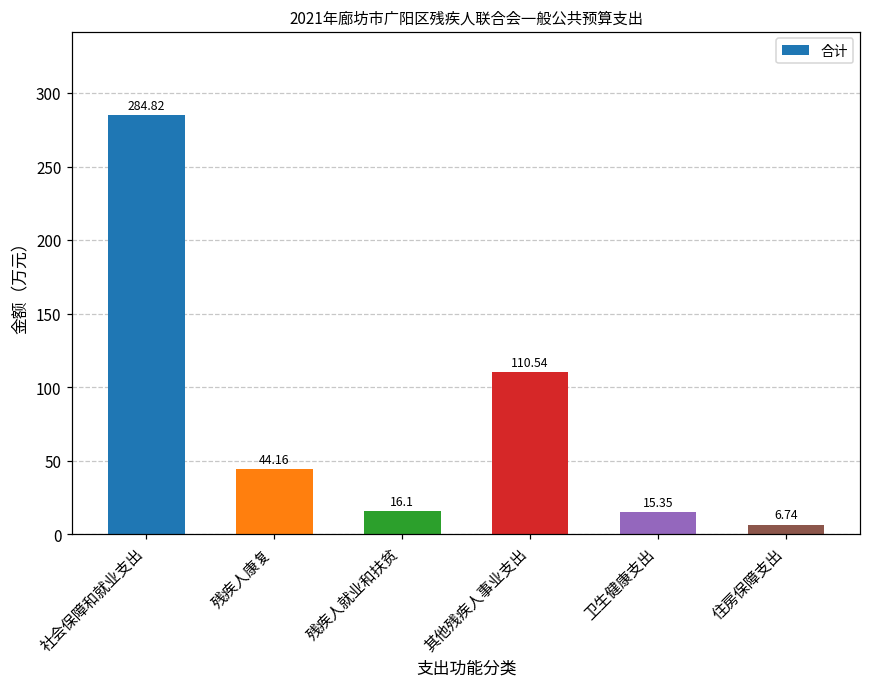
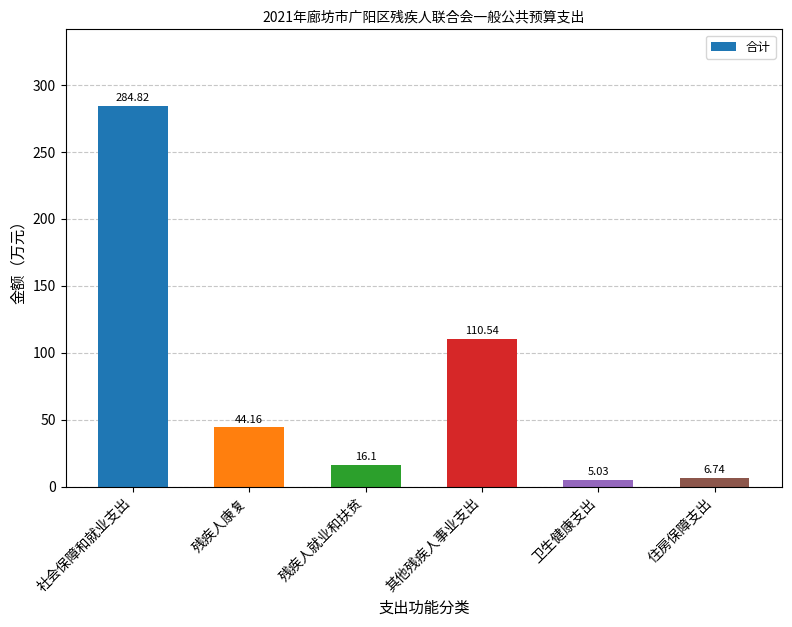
卫生健康支出: 15.35 -> 5.03
